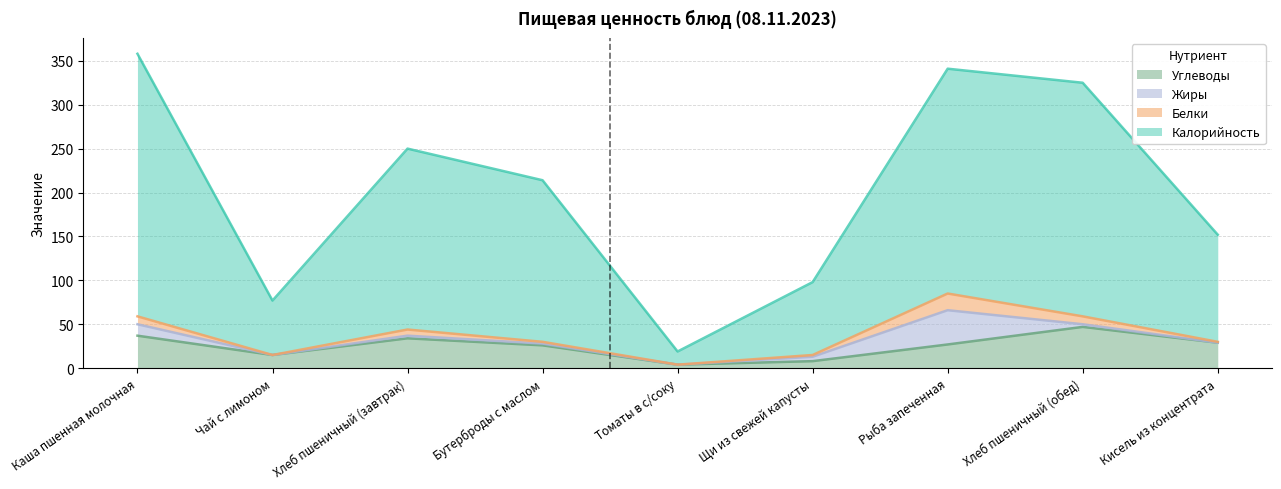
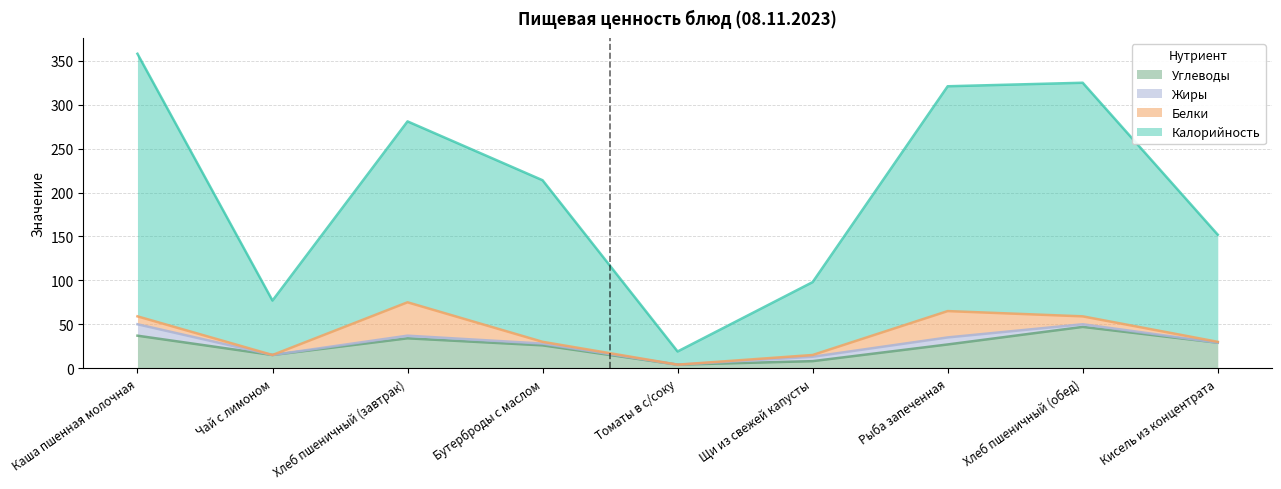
Белки, Хлеб пшеничный (завтрак): 10 -> 40
Жиры, Рыба запеченная: 40 -> 10
Белки, Рыба запеченная: 20 -> 30
